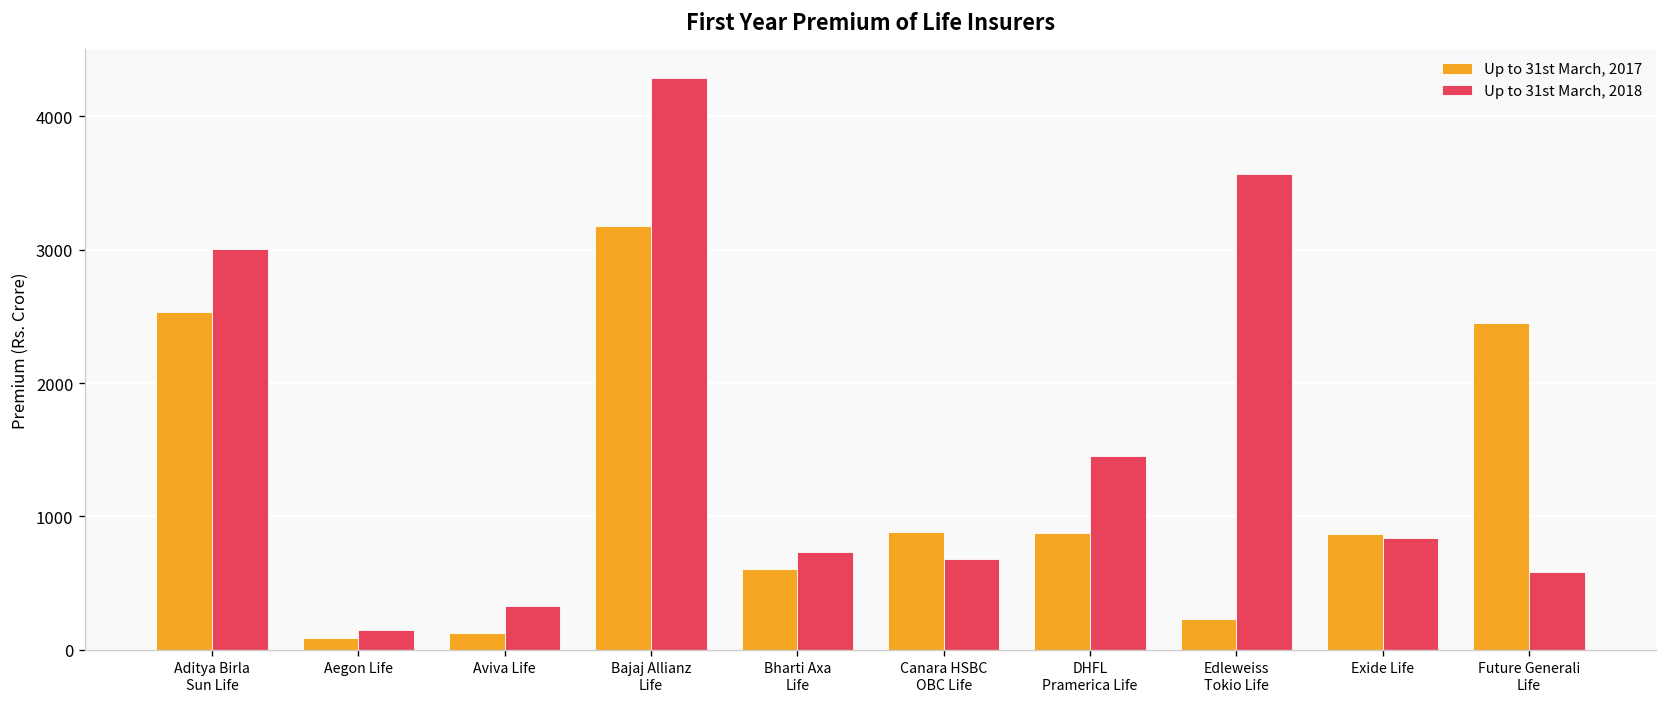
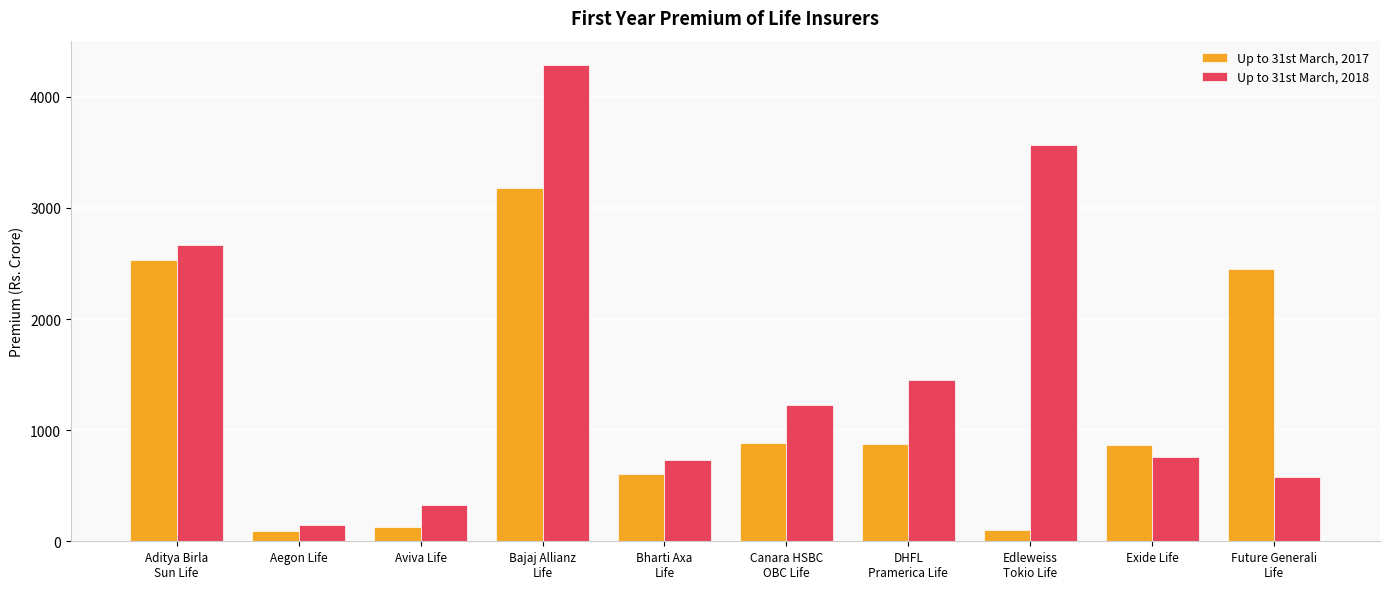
Up to 31st March, 2018, Aditya Birla Sun Life: 3010 -> 2660
Up to 31st March, 2018, Canara HSBC OBC Life: 680 -> 1230
Up to 31st March, 2017, Edleweiss Tokio Life: 230 -> 100
Up to 31st March, 2018, Exide Life: 840 -> 760
